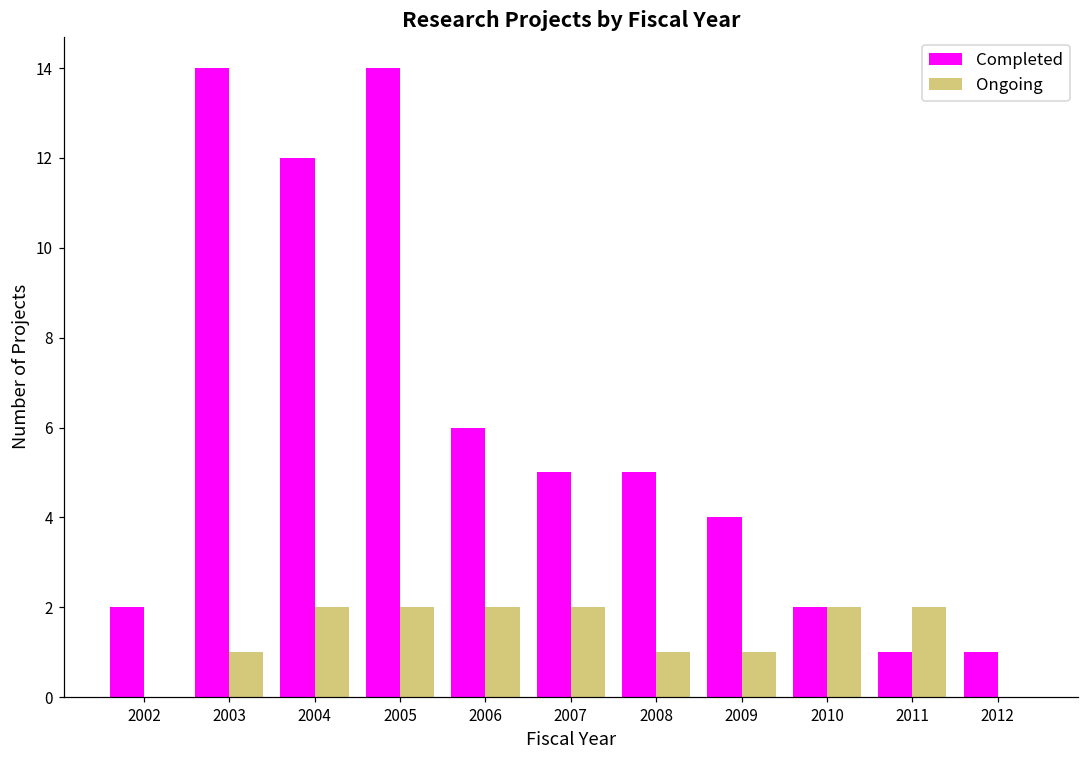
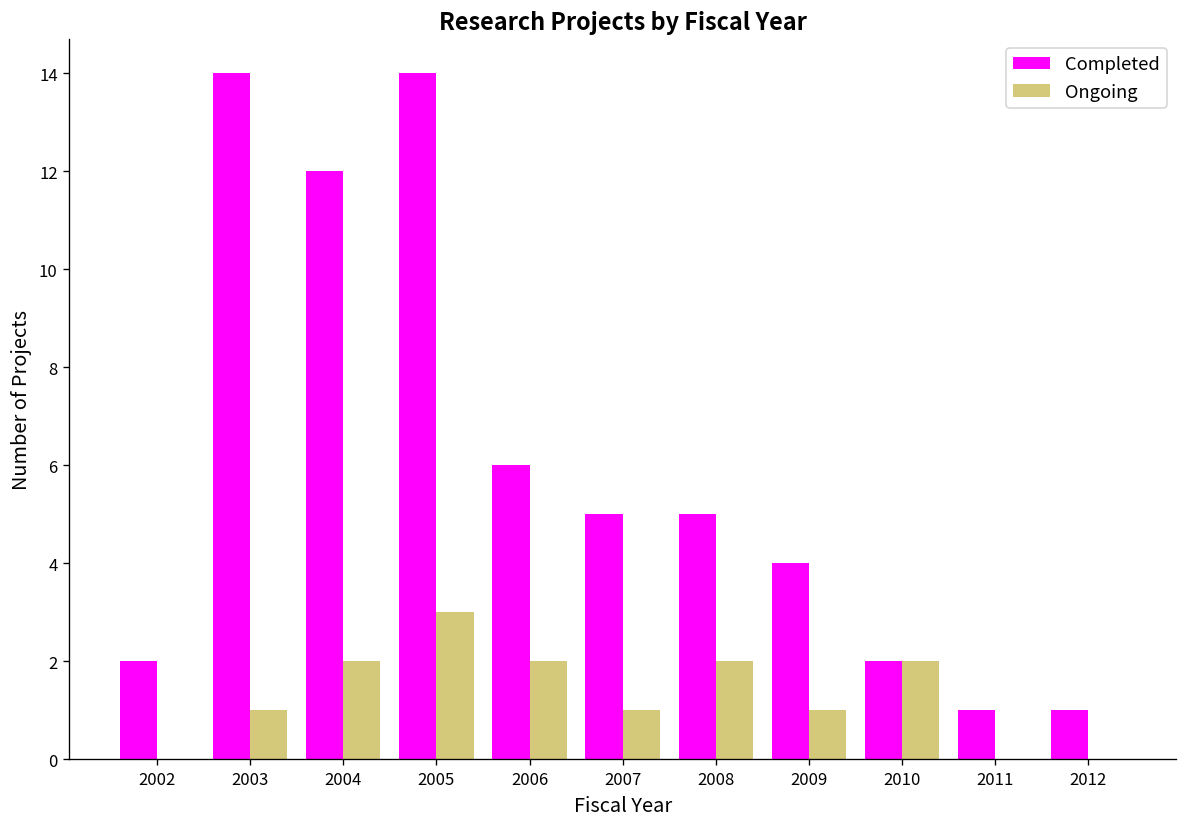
Ongoing, 2005: 2 -> 3
Ongoing, 2007: 2 -> 1
Ongoing, 2008: 1 -> 2
Ongoing, 2011: 2 -> 0
